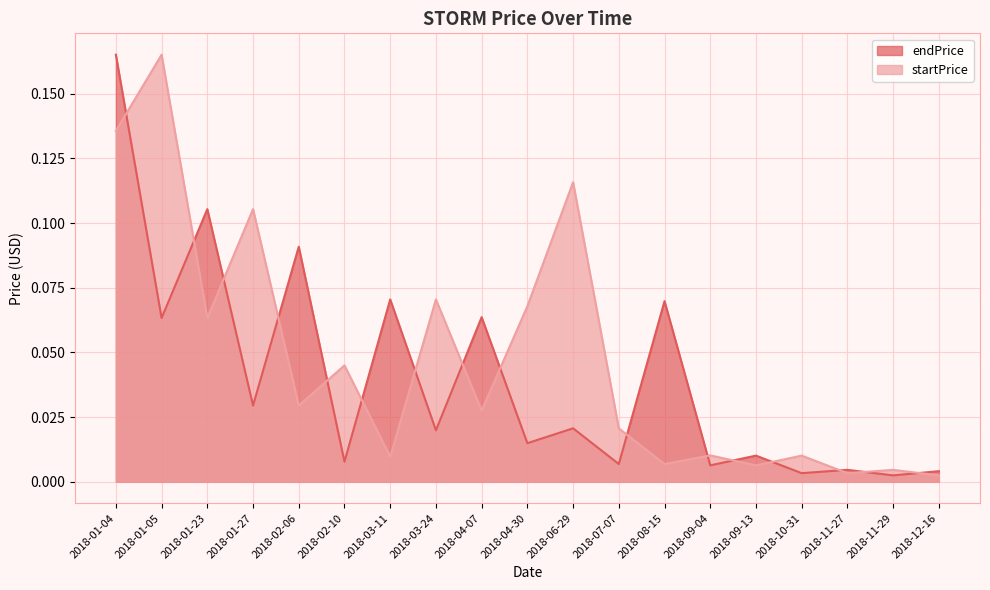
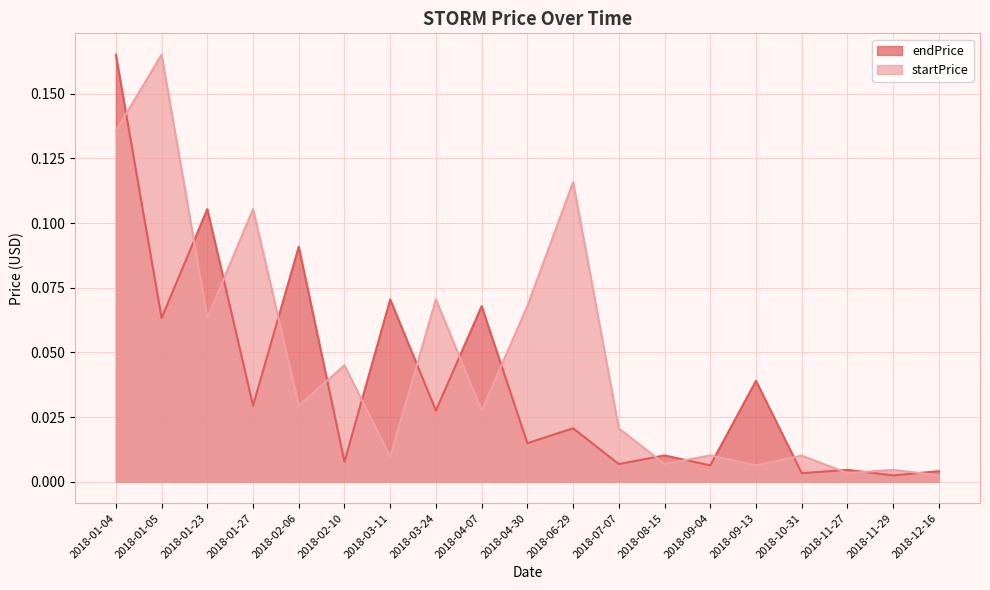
endPrice, 2018-03-24: 0.020 -> 0.028
endPrice, 2018-04-07: 0.064 -> 0.068
endPrice, 2018-08-15: 0.070 -> 0.010
endPrice, 2018-09-13: 0.010 -> 0.039
